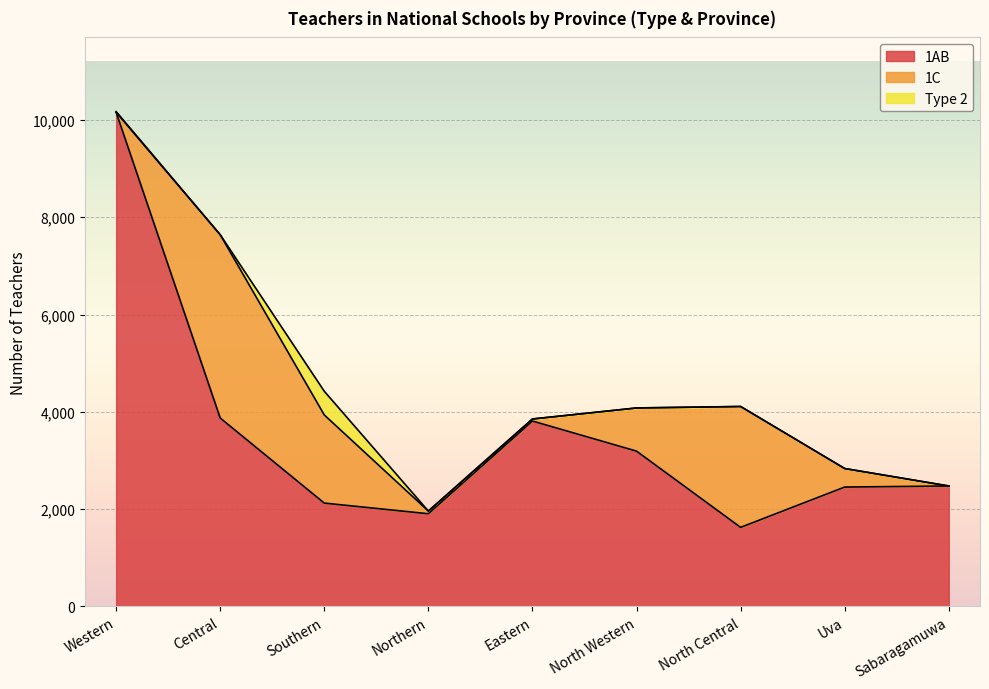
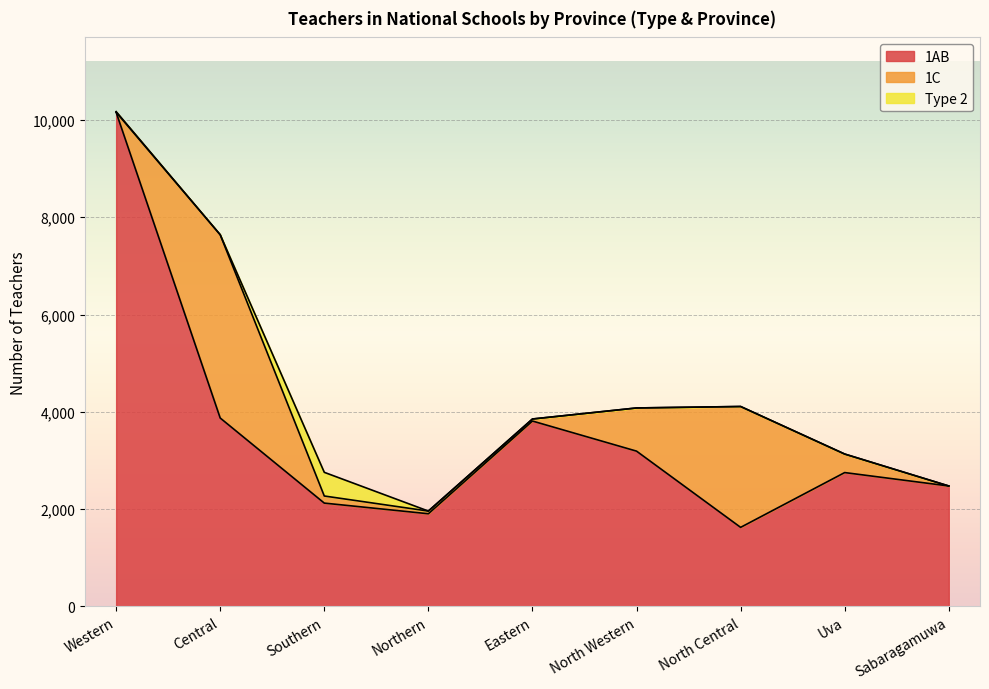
1C, Southern: 1,800 -> 100
1AB, Uva: 2,500 -> 2,700
